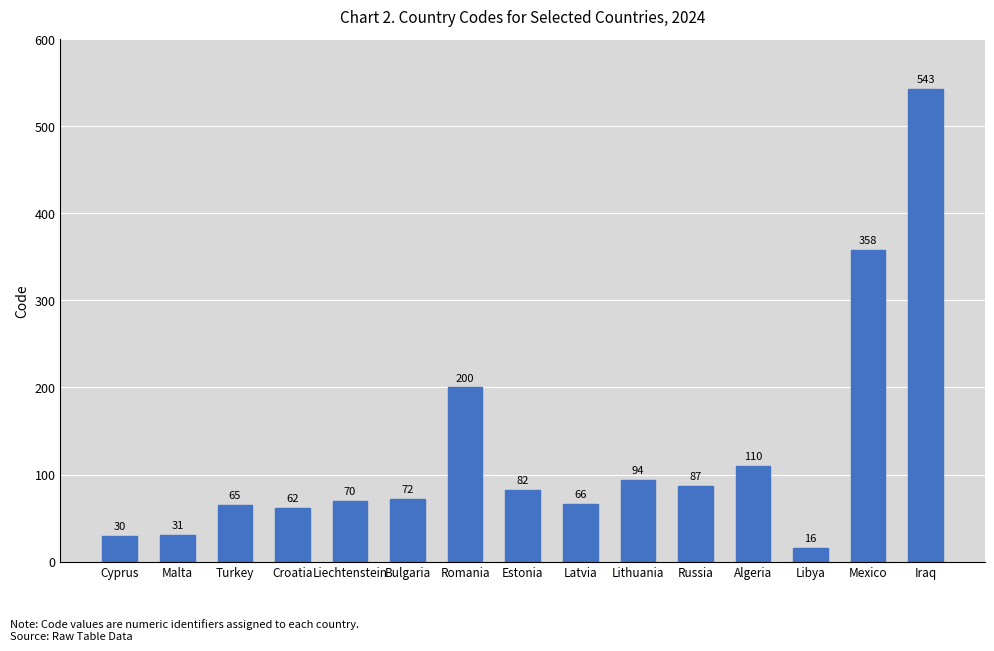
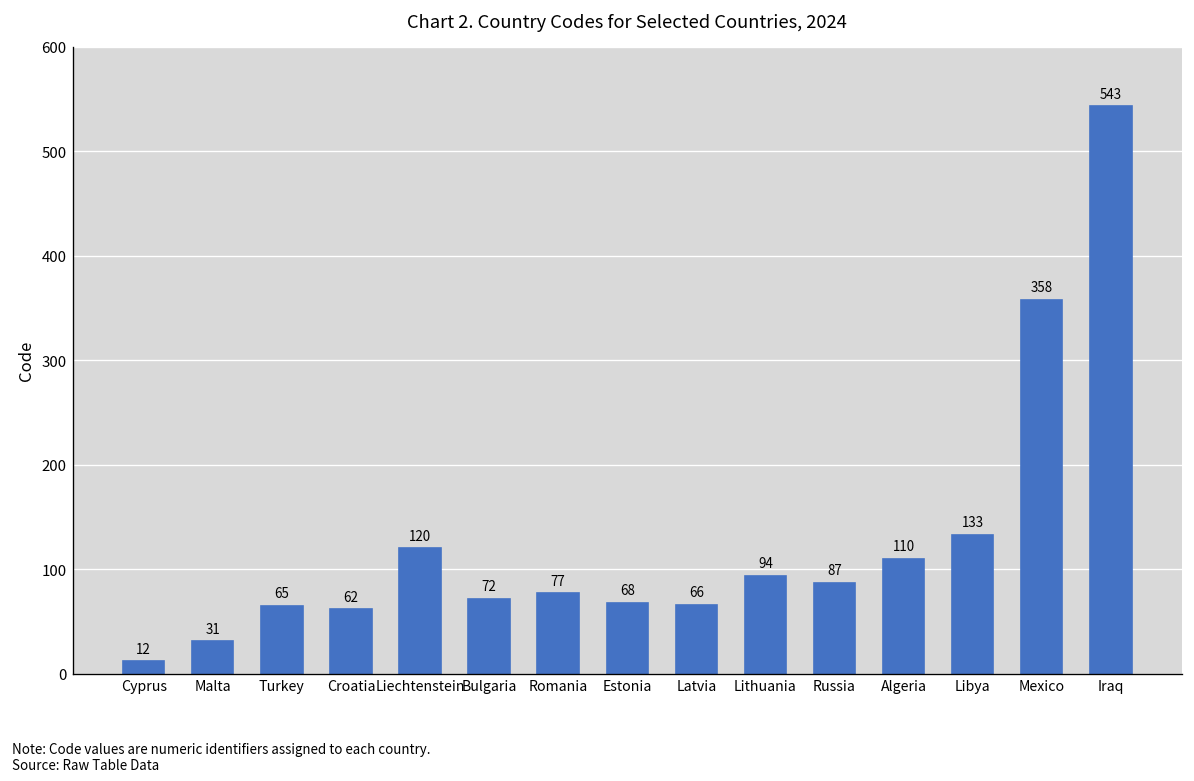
Cyprus: 30 -> 12
Liechtenstein: 70 -> 120
Romania: 200 -> 77
Estonia: 82 -> 68
Libya: 16 -> 133
